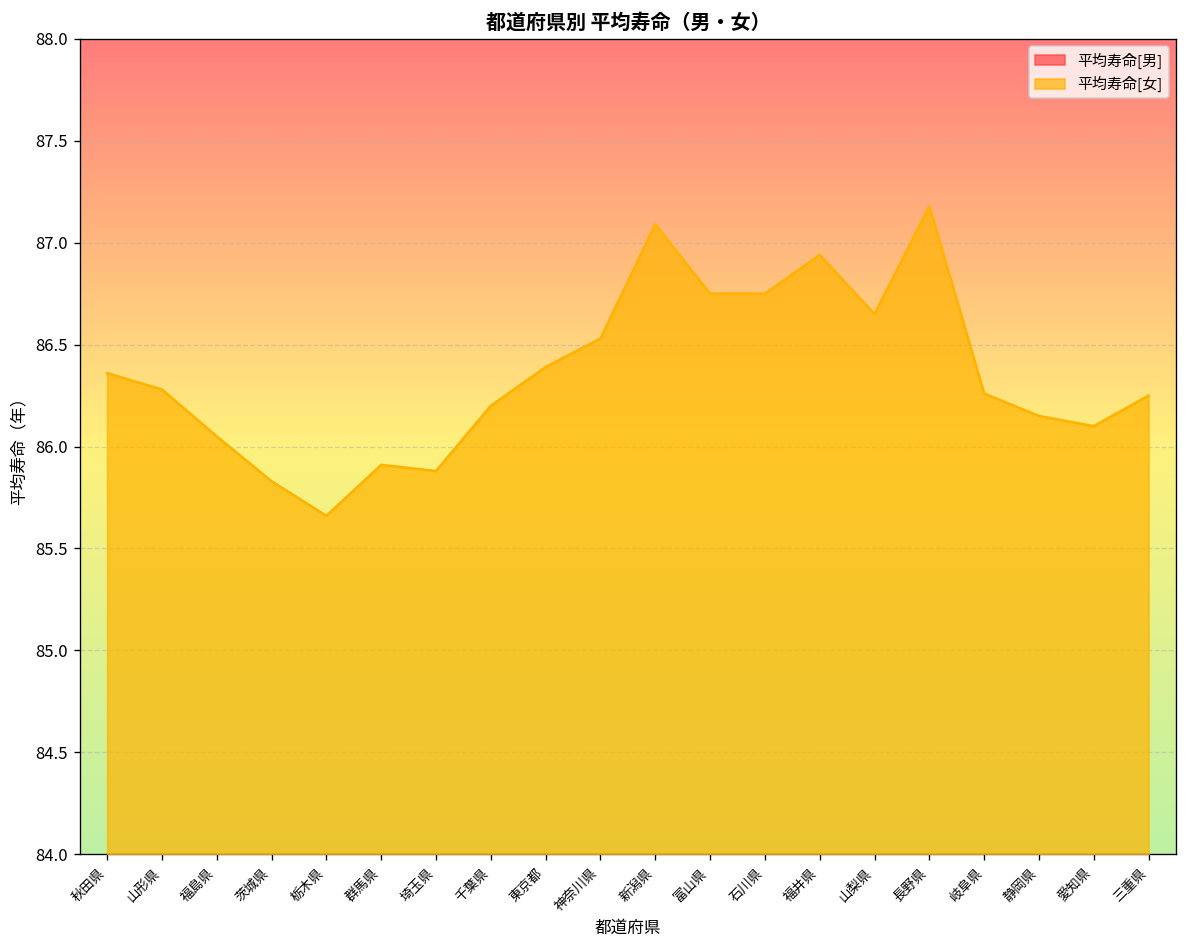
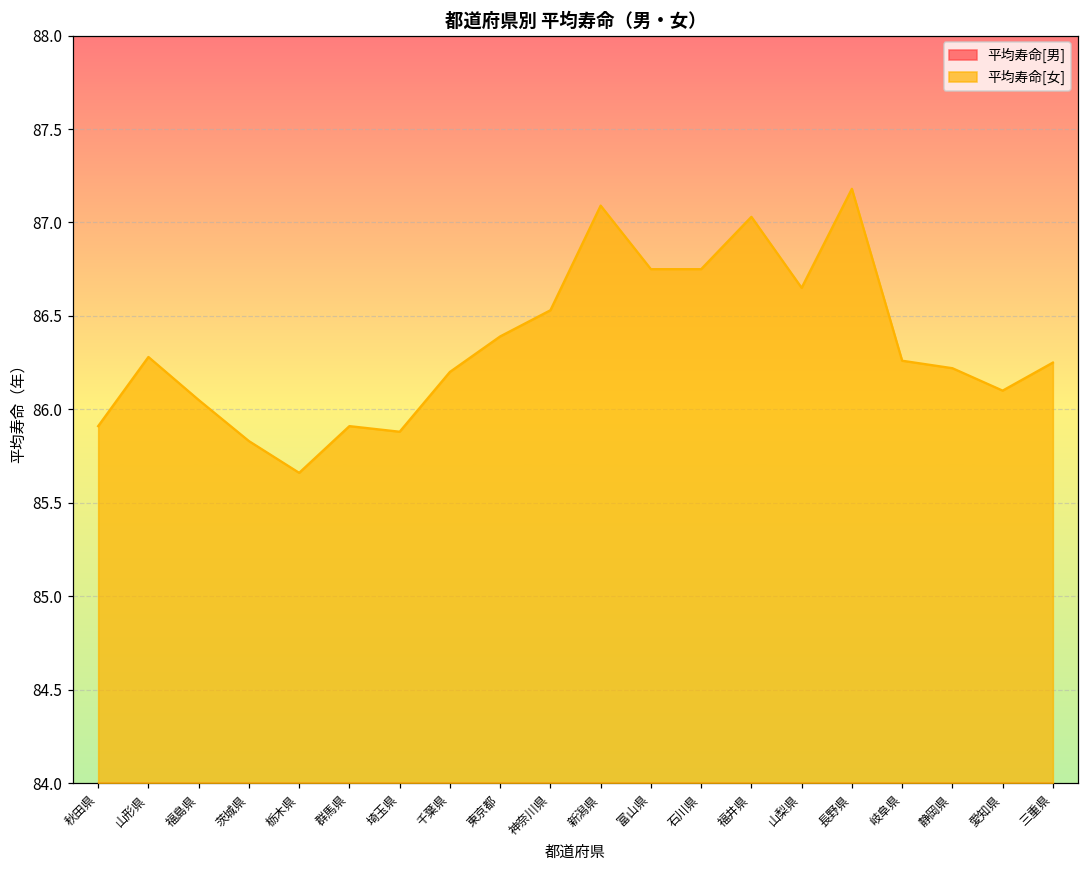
平均寿命[女], 秋田県: 86.36 -> 85.91
平均寿命[女], 福井県: 86.94 -> 87.03
平均寿命[女], 静岡県: 86.15 -> 86.22
